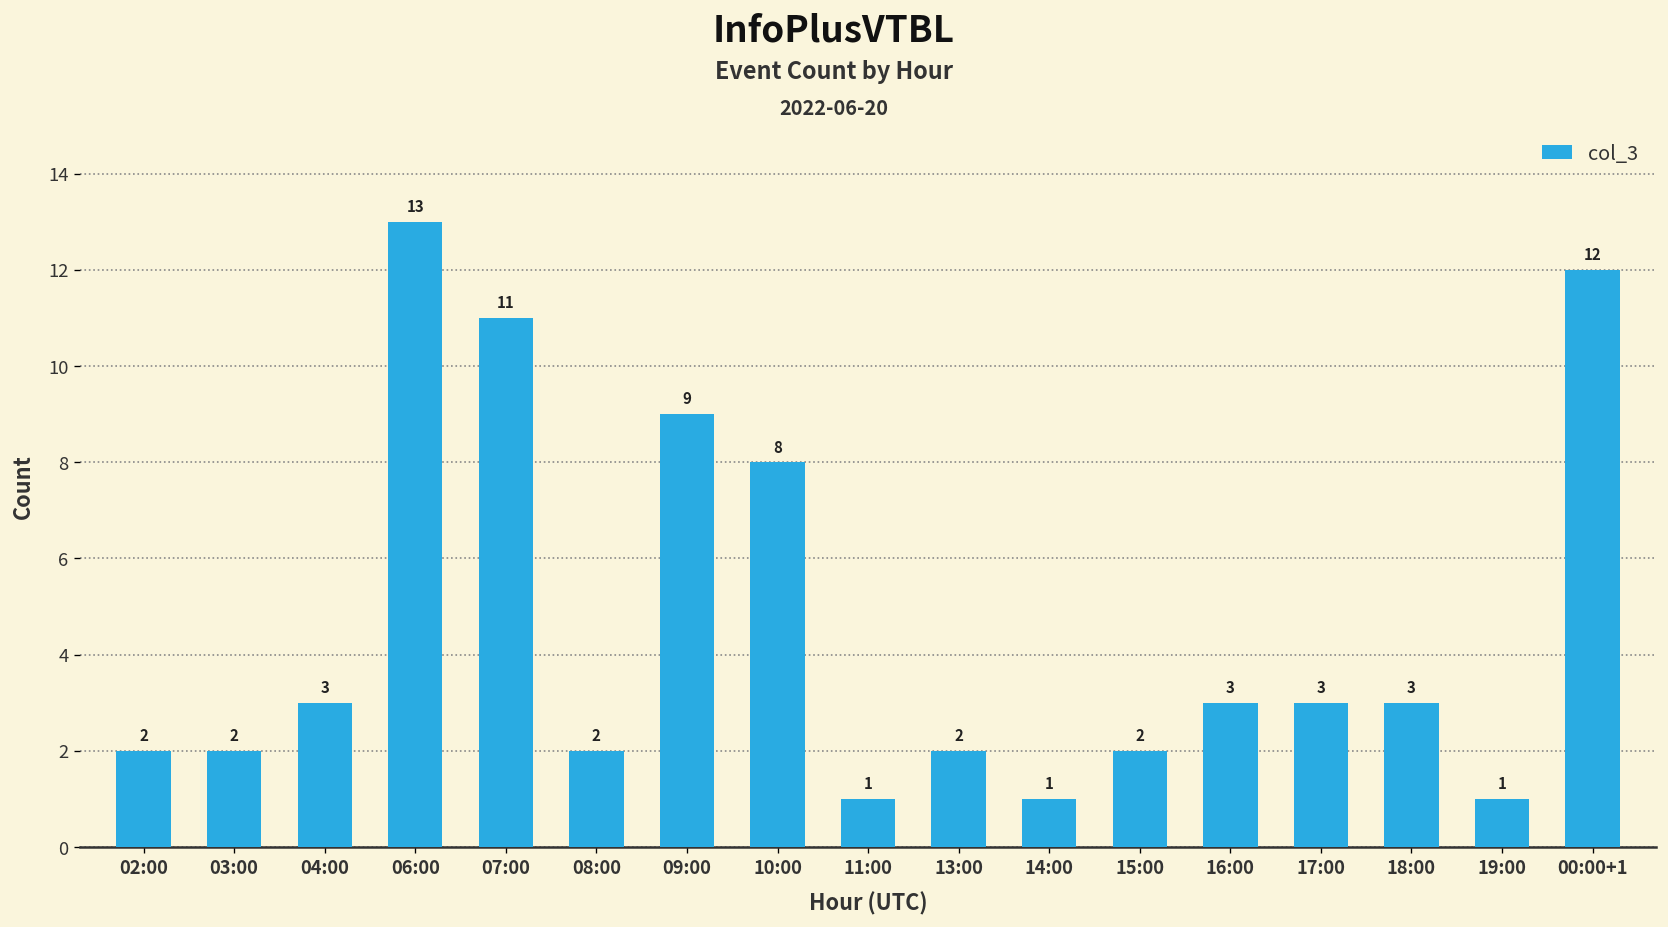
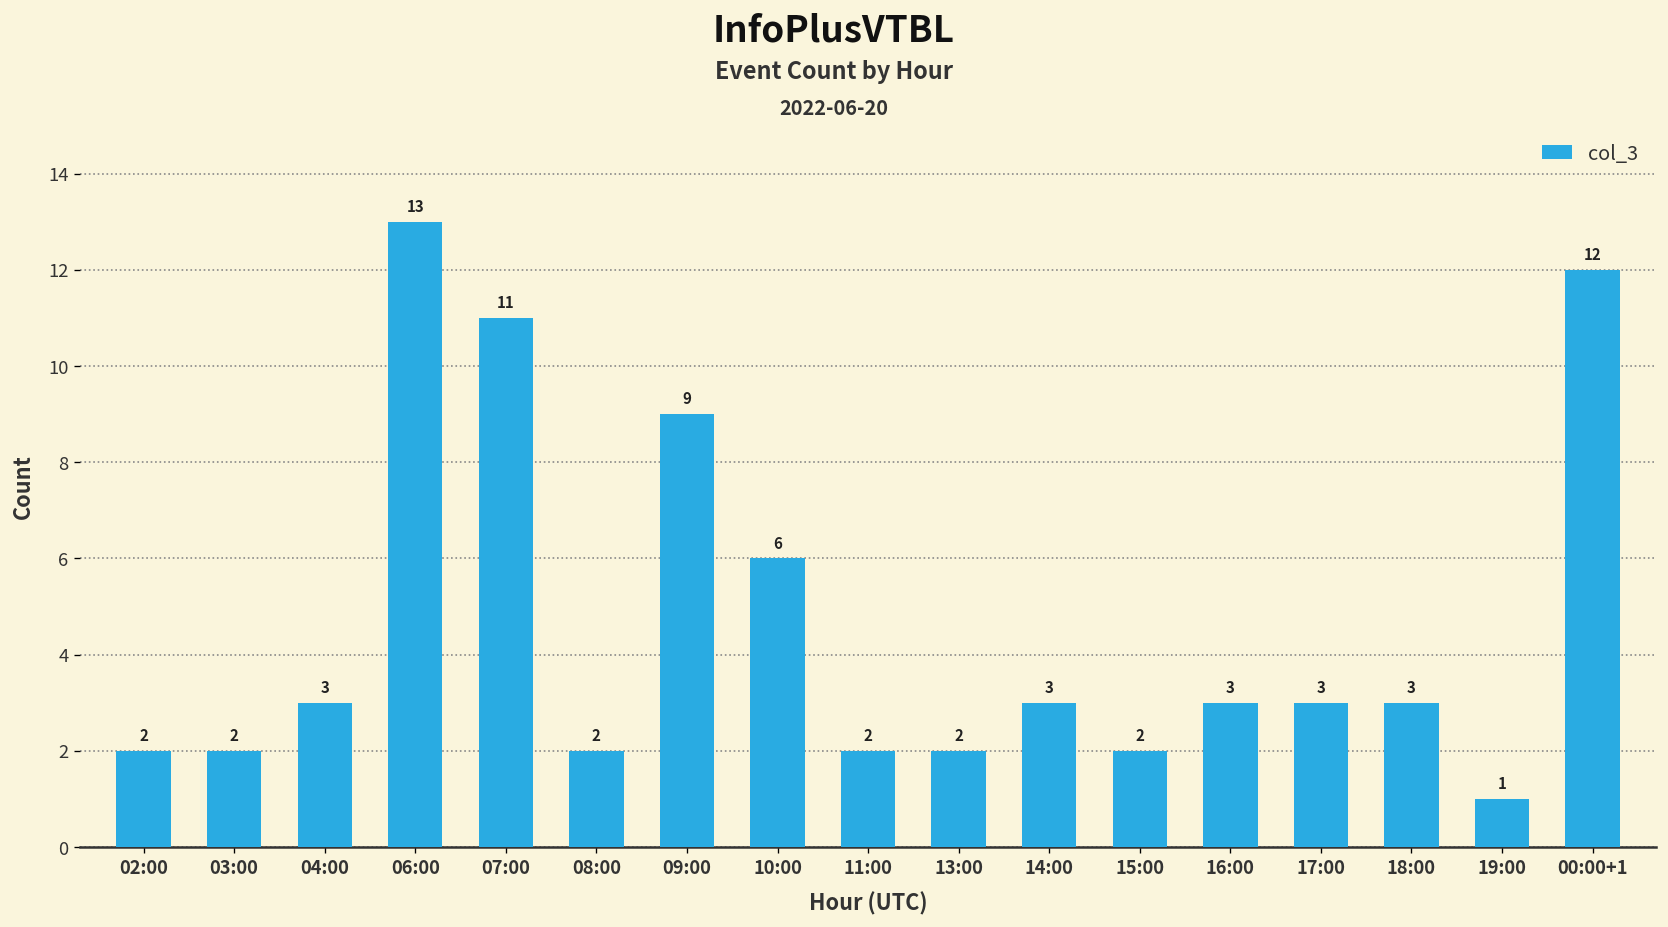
10:00: 8 -> 6
11:00: 1 -> 2
14:00: 1 -> 3
